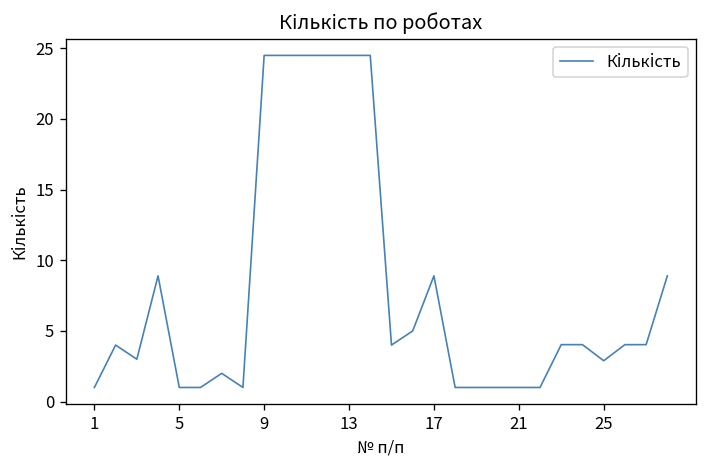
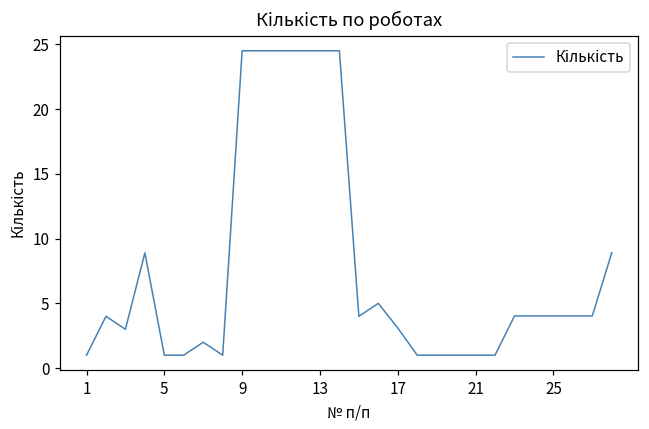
17: 8.9 -> 3.1
25: 2.9 -> 4.0
